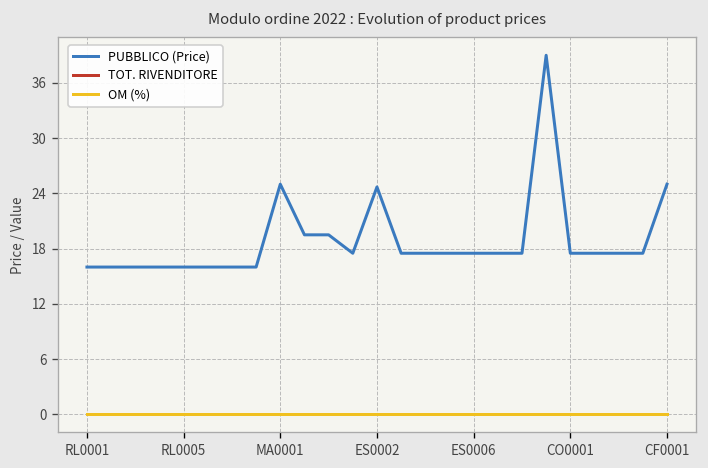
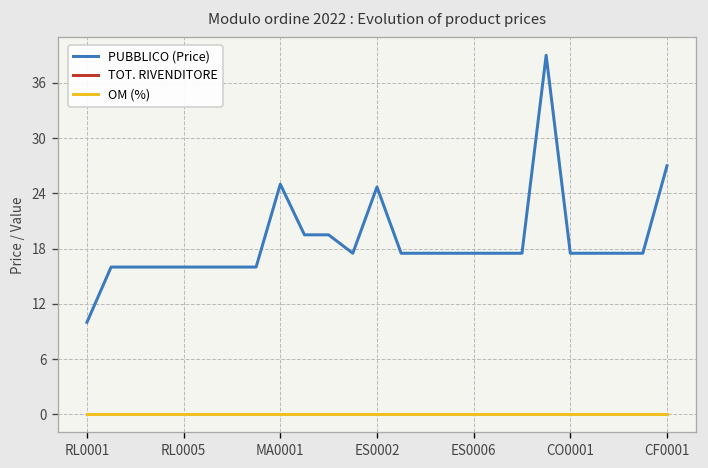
PUBBLICO (Price), RL0001: 16 -> 10
PUBBLICO (Price), CF0001: 25 -> 27
